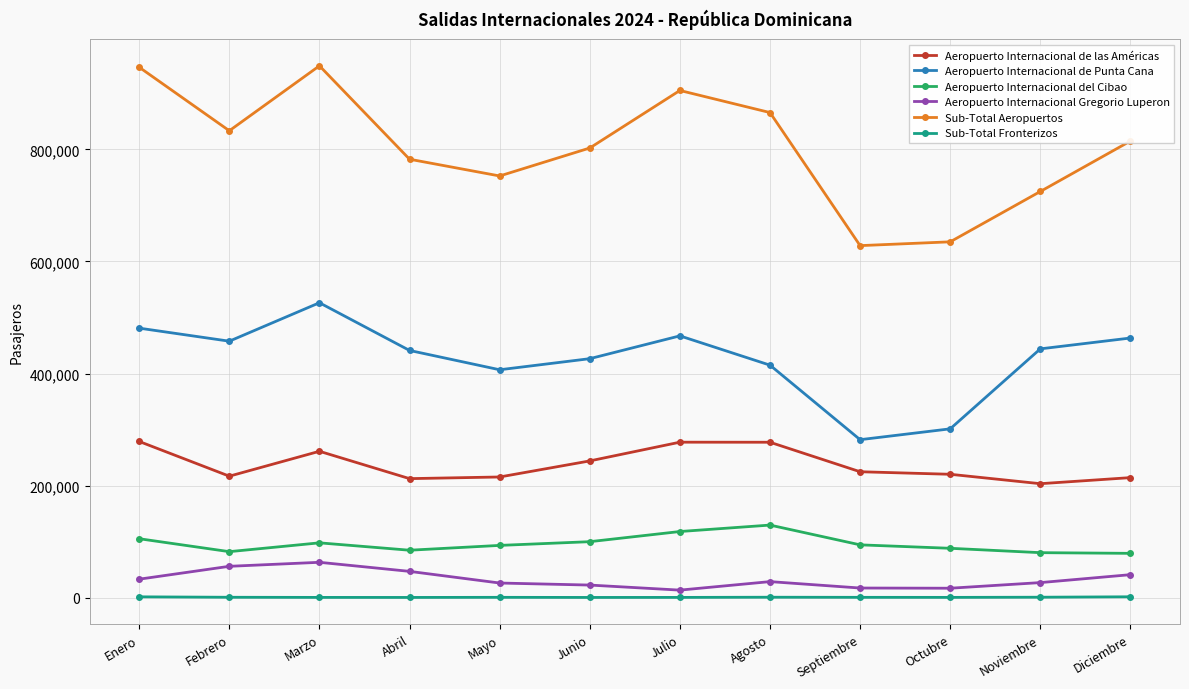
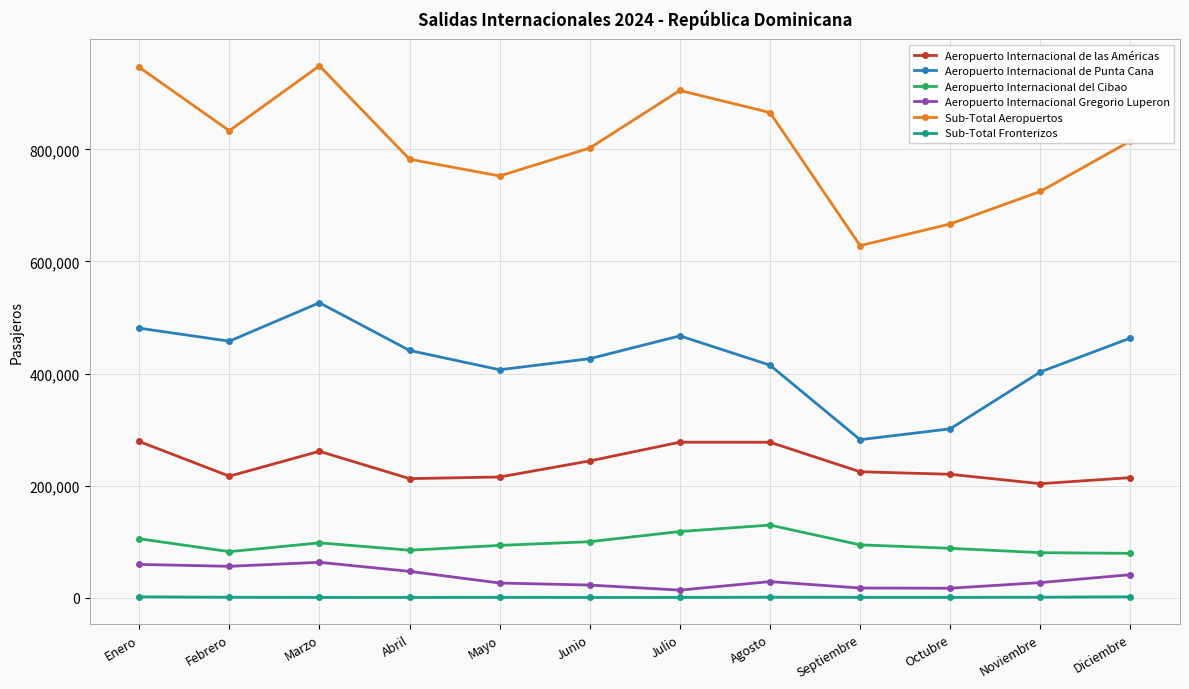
Aeropuerto Internacional Gregorio Luperon, Enero: 30,000 -> 60,000
Sub-Total Aeropuertos, Octubre: 640,000 -> 670,000
Aeropuerto Internacional de Punta Cana, Noviembre: 440,000 -> 400,000
